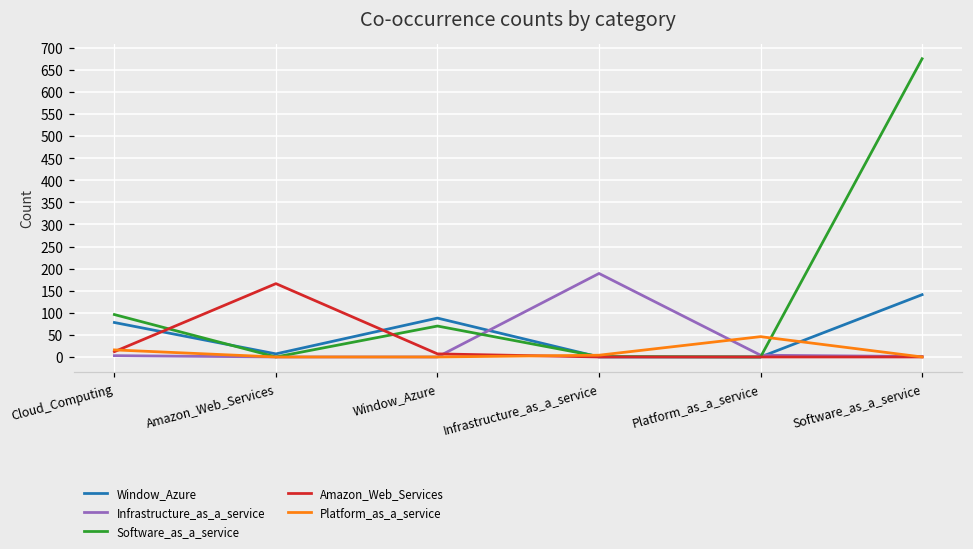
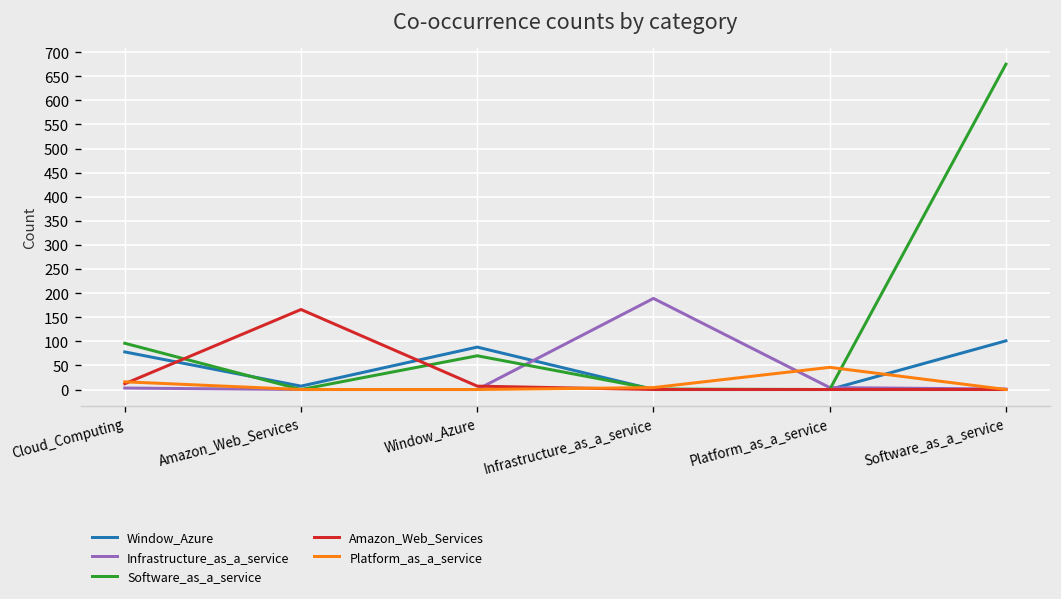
Window_Azure, Software_as_a_service: 140 -> 100
